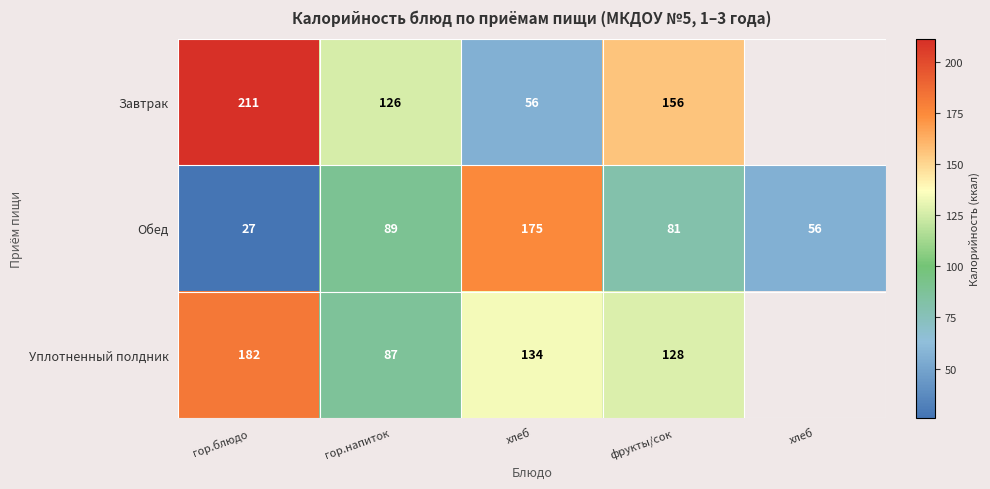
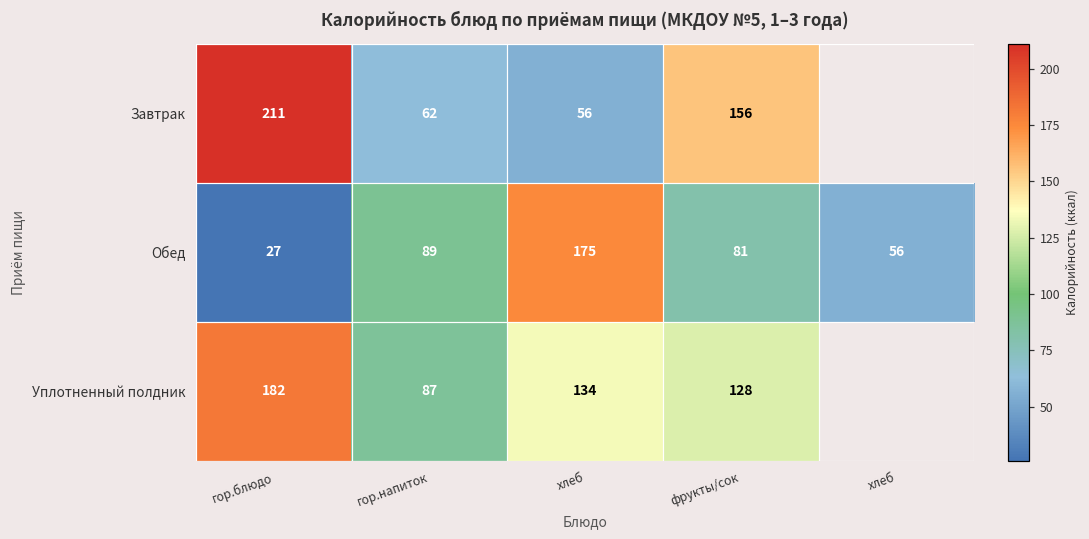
Завтрак, гор.напиток: 126 -> 62
